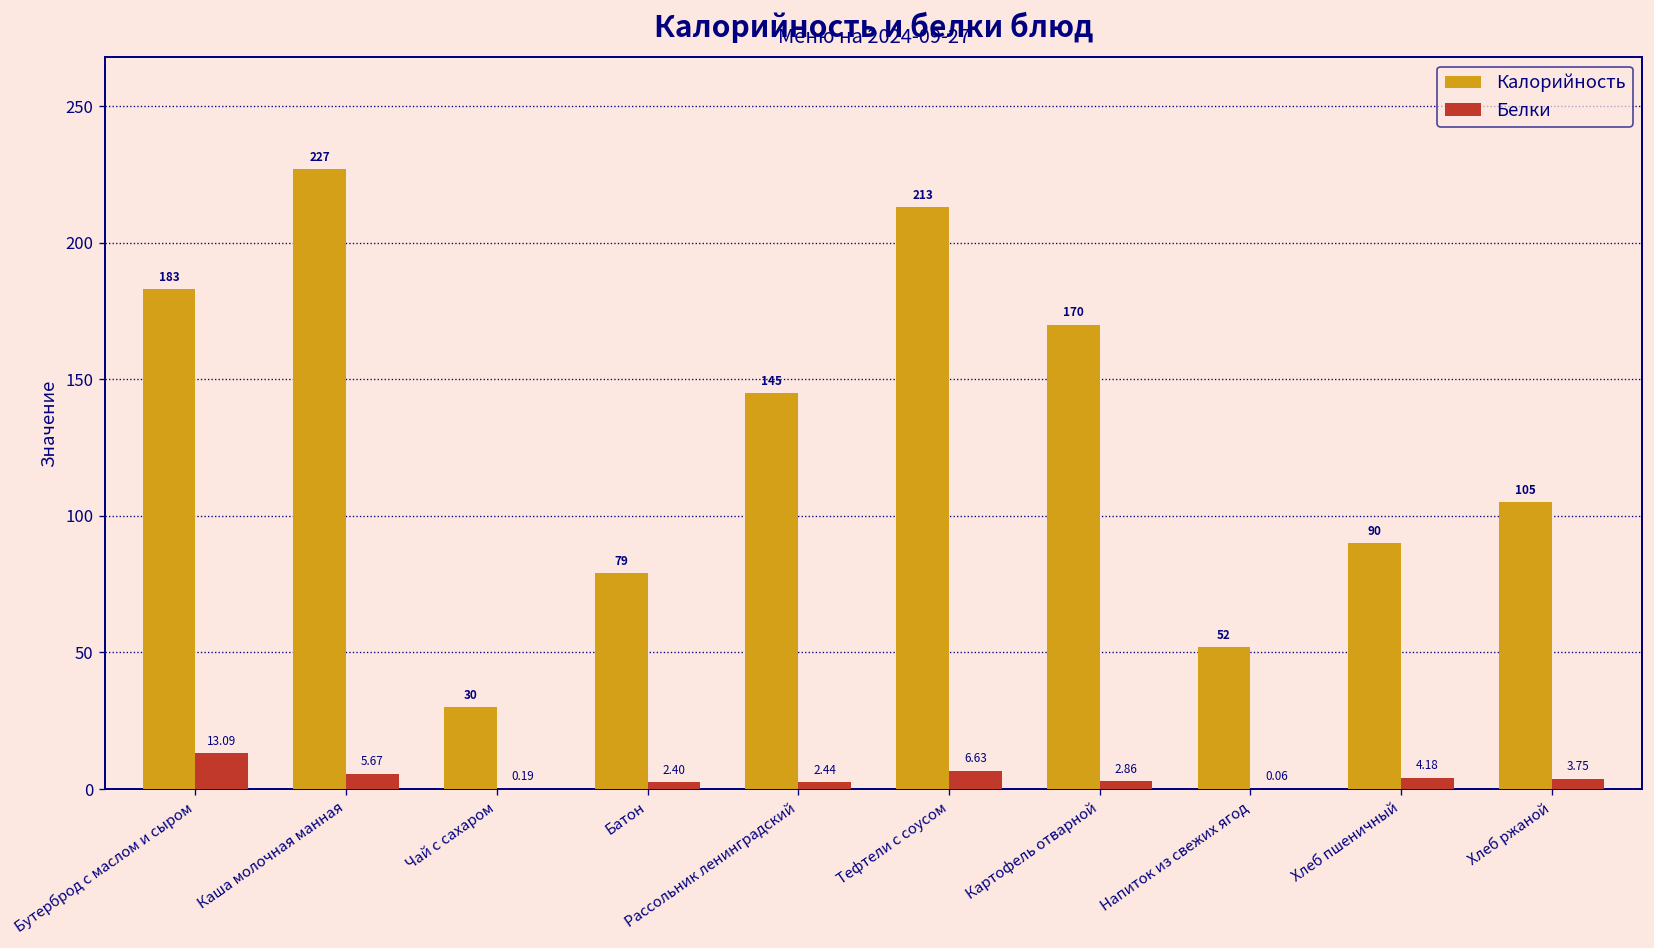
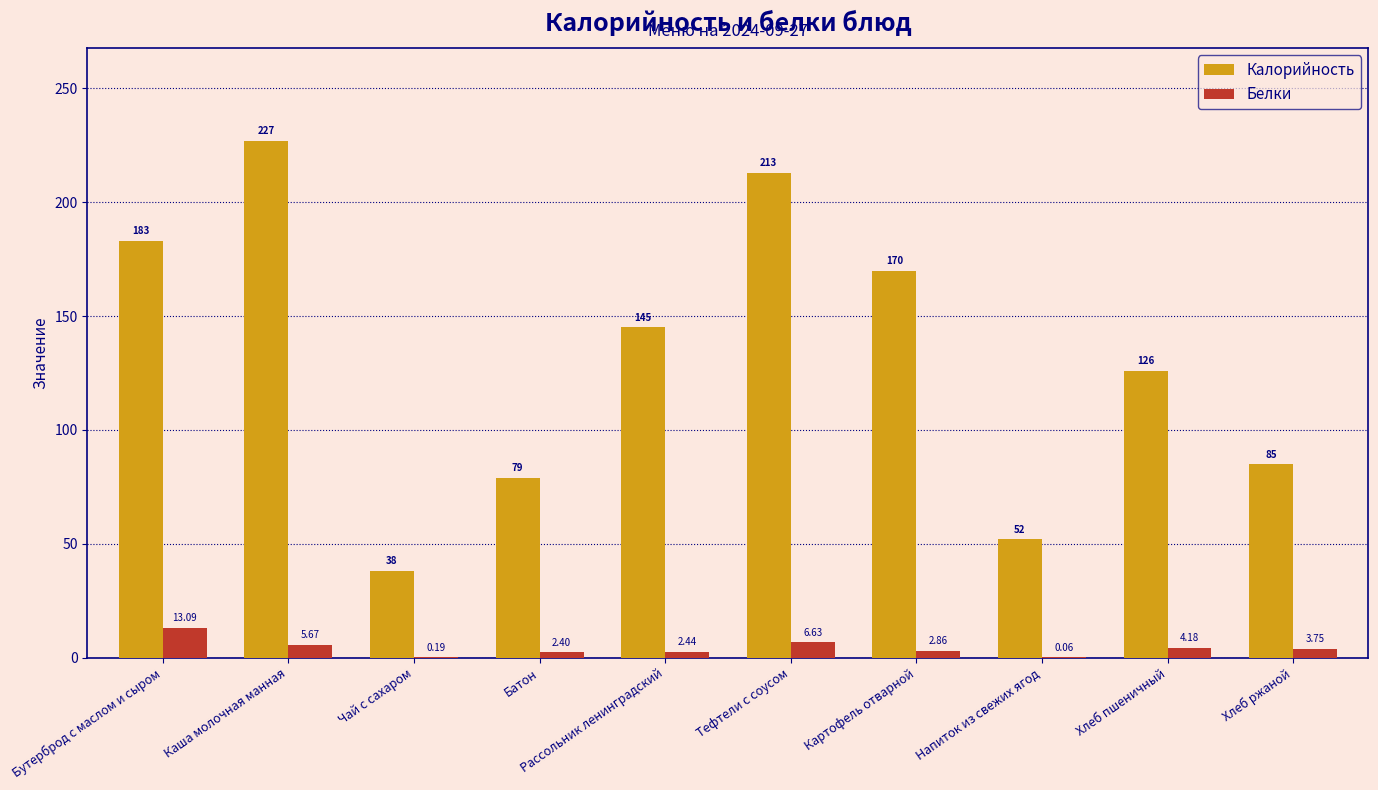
Калорийность, Чай с сахаром: 30 -> 38
Калорийность, Хлеб пшеничный: 90 -> 126
Калорийность, Хлеб ржаной: 105 -> 85
